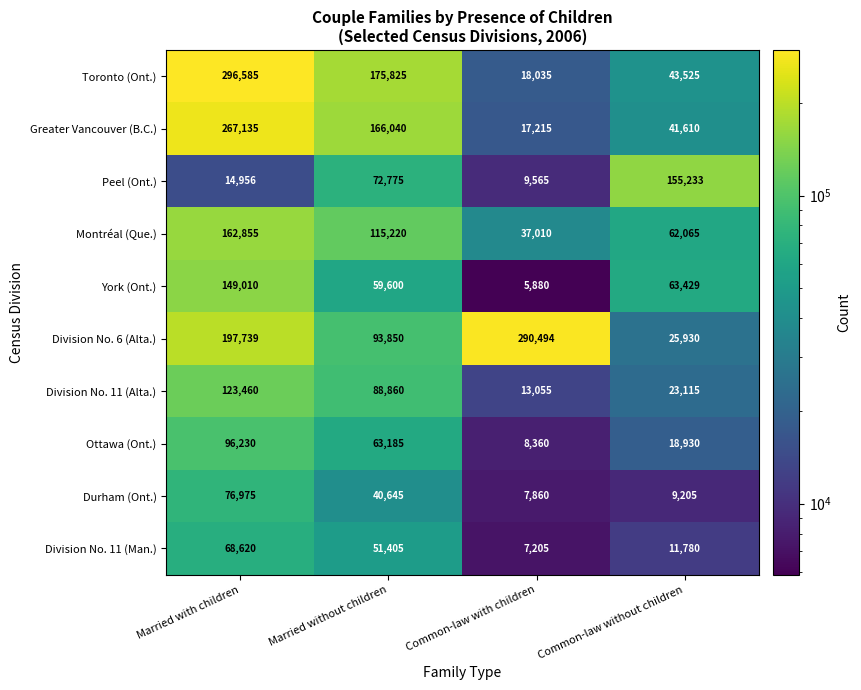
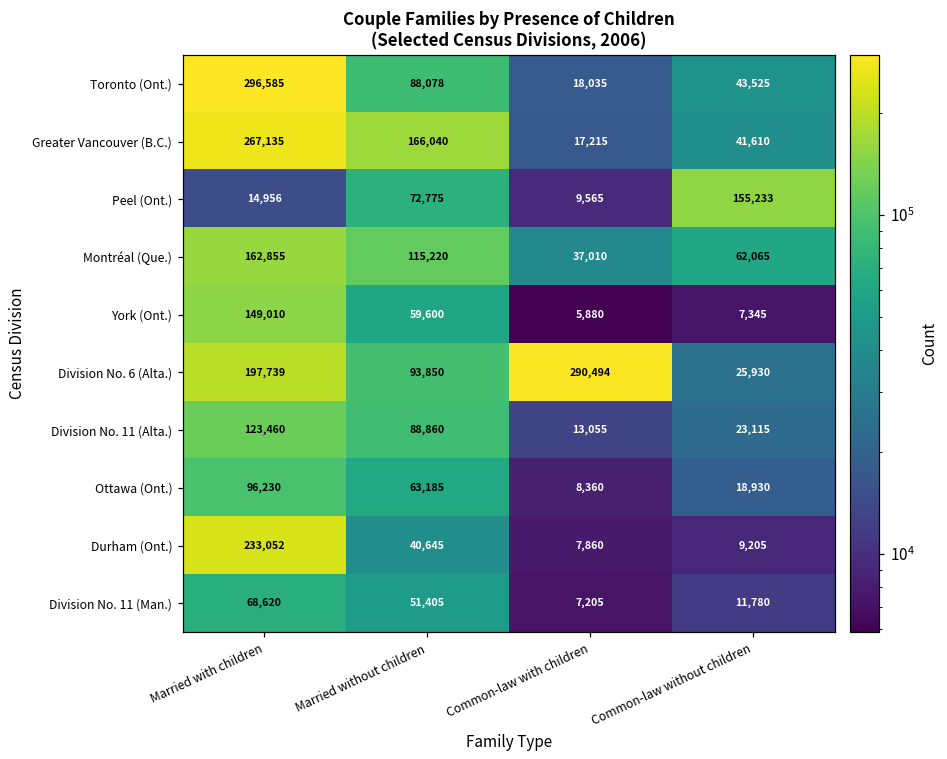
Toronto (Ont.), Married without children: 175,825 -> 88,078
York (Ont.), Common-law without children: 63,429 -> 7,345
Durham (Ont.), Married with children: 76,975 -> 233,052
